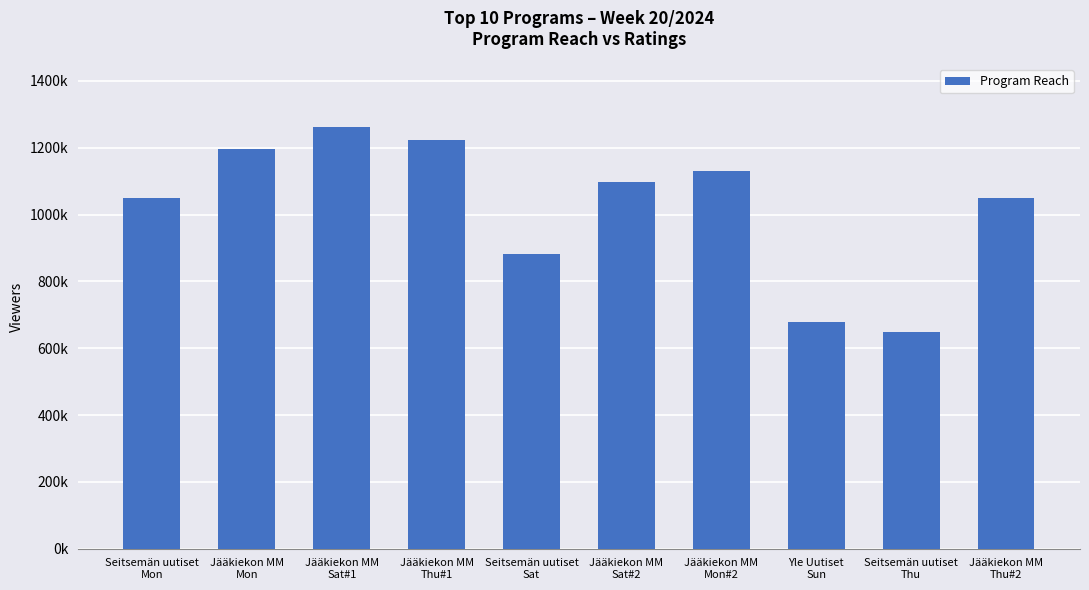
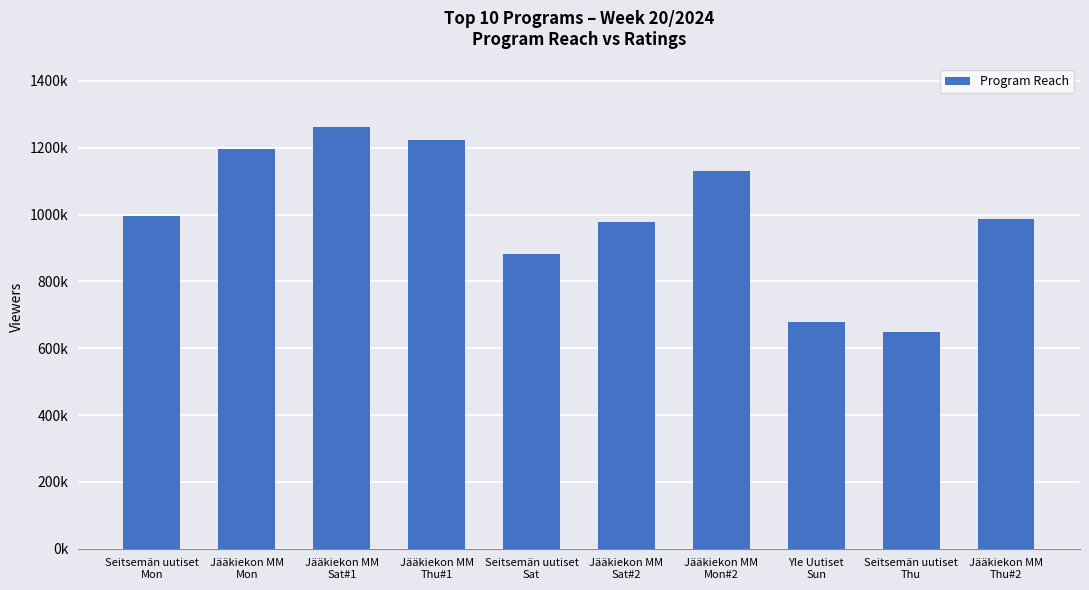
Seitsemän uutiset Mon: 1050000 -> 990000
Jääkiekon MM Sat#2: 1100000 -> 980000
Jääkiekon MM Thu#2: 1050000 -> 990000
